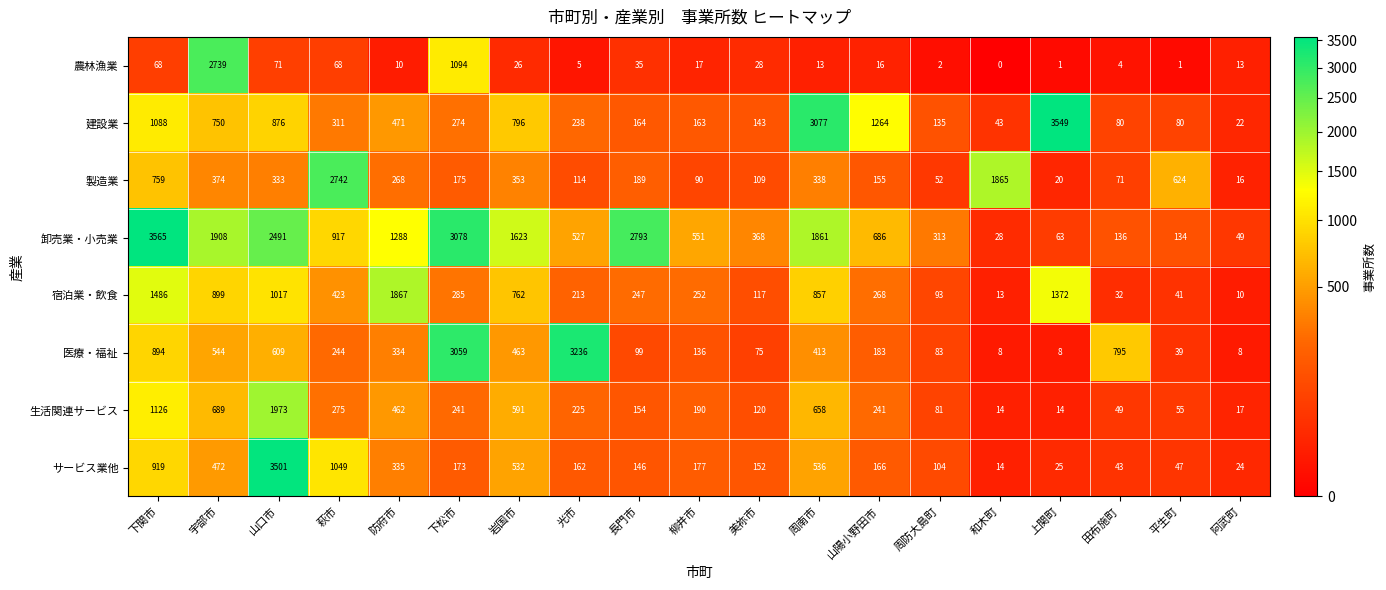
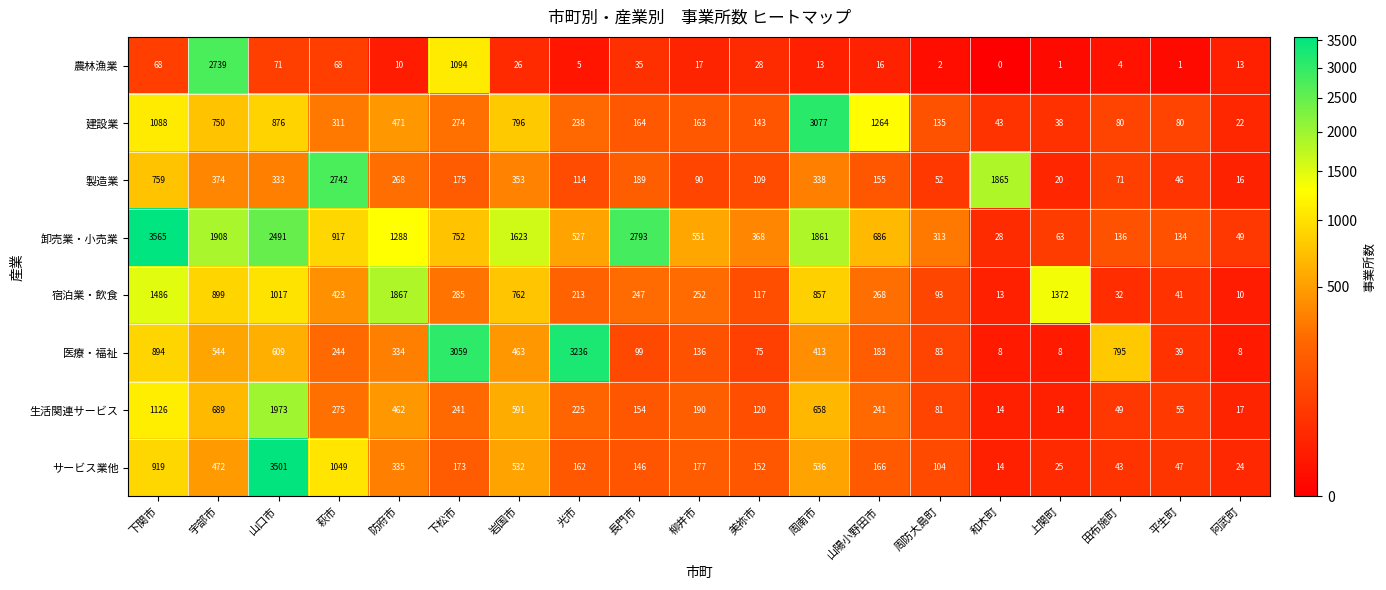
建設業, 上関町: 3549 -> 38
製造業, 平生町: 624 -> 46
卸売業・小売業, 下松市: 3078 -> 752
